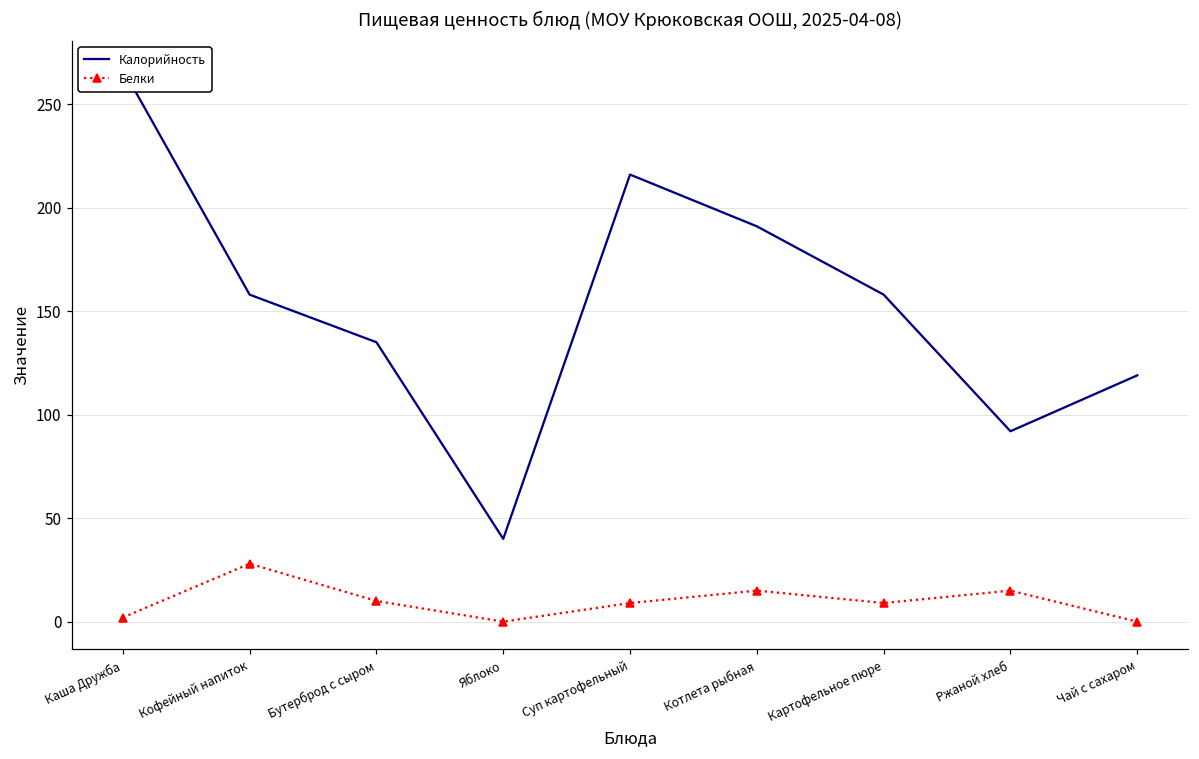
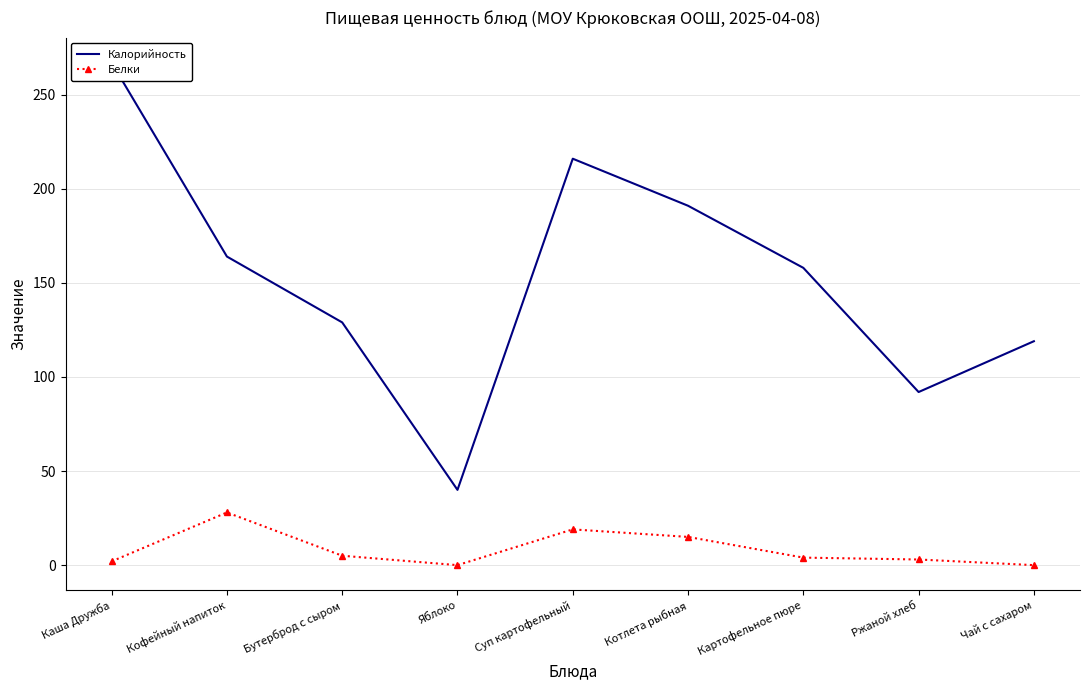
Калорийность, Кофейный напиток: 158 -> 164
Калорийность, Бутерброд с сыром: 135 -> 129
Белки, Бутерброд с сыром: 10 -> 5
Белки, Суп картофельный: 9 -> 19
Белки, Картофельное пюре: 9 -> 4
Белки, Ржаной хлеб: 15 -> 3
